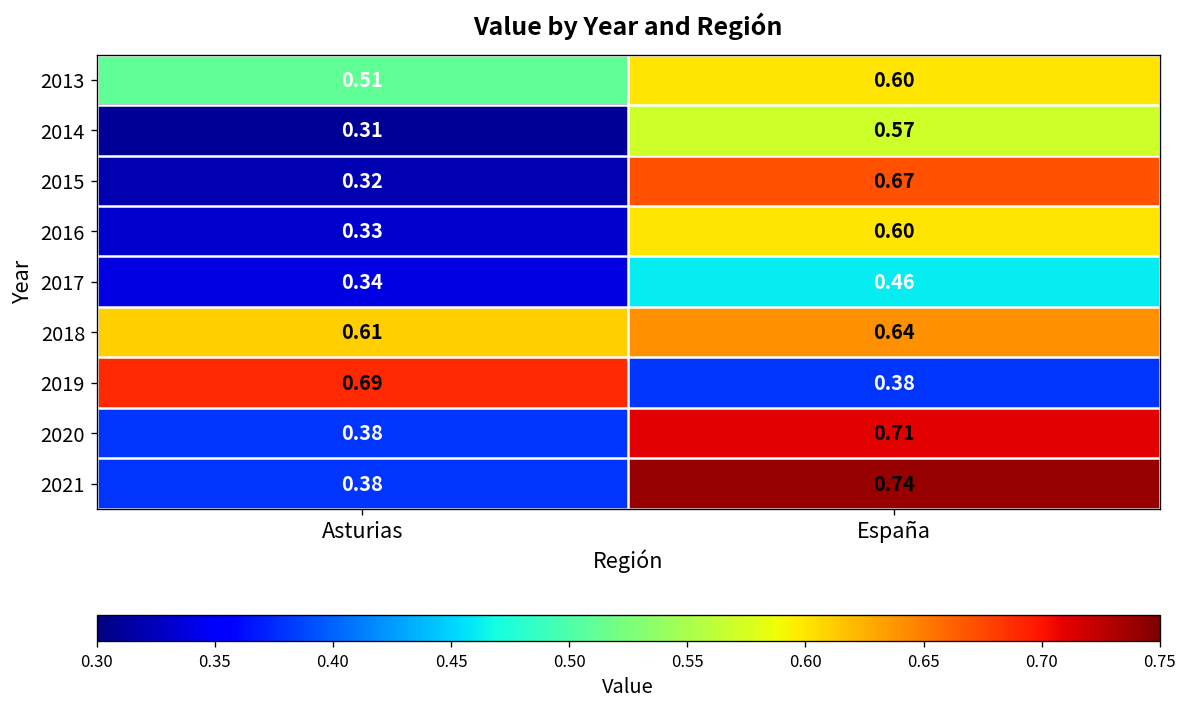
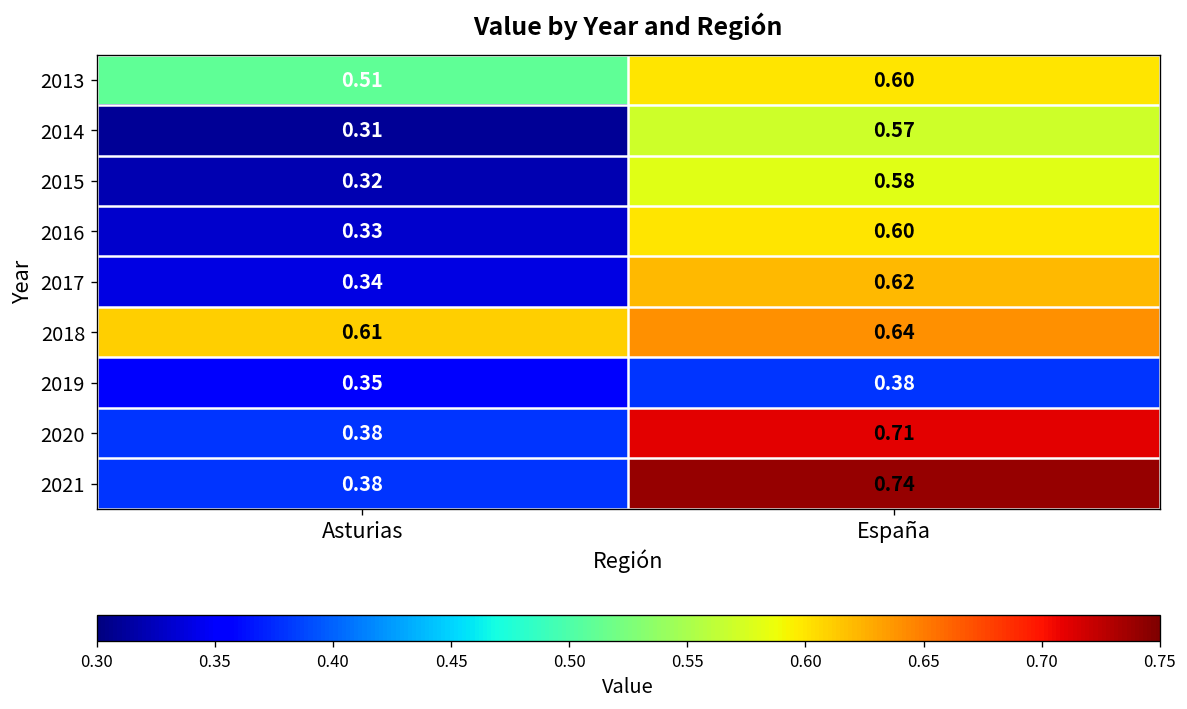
2015, España: 0.67 -> 0.58
2017, España: 0.46 -> 0.62
2019, Asturias: 0.69 -> 0.35
